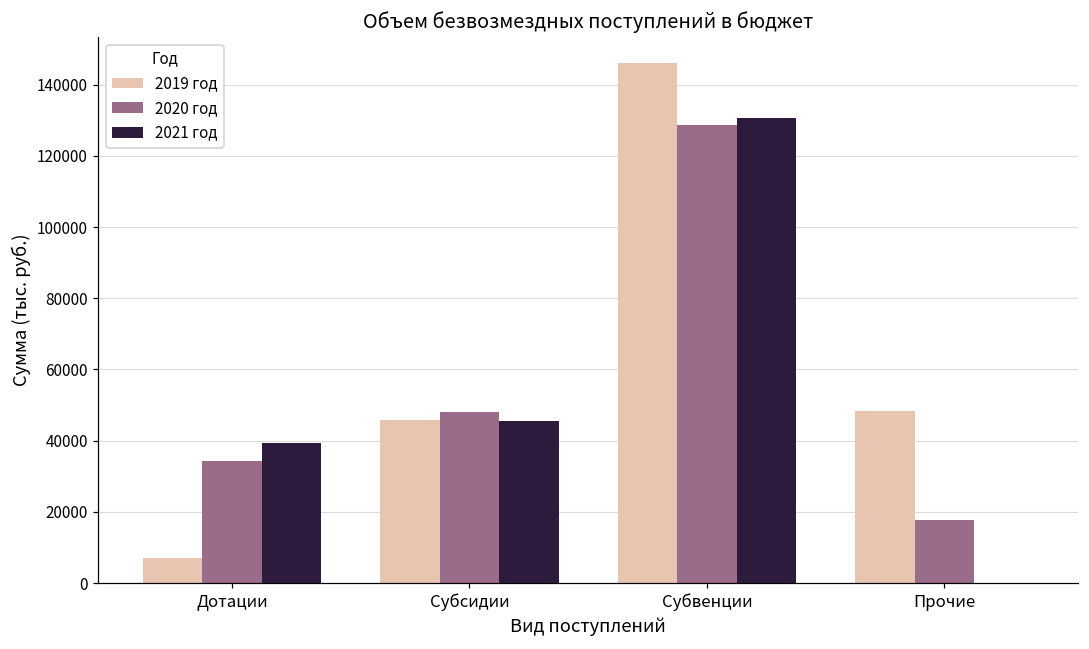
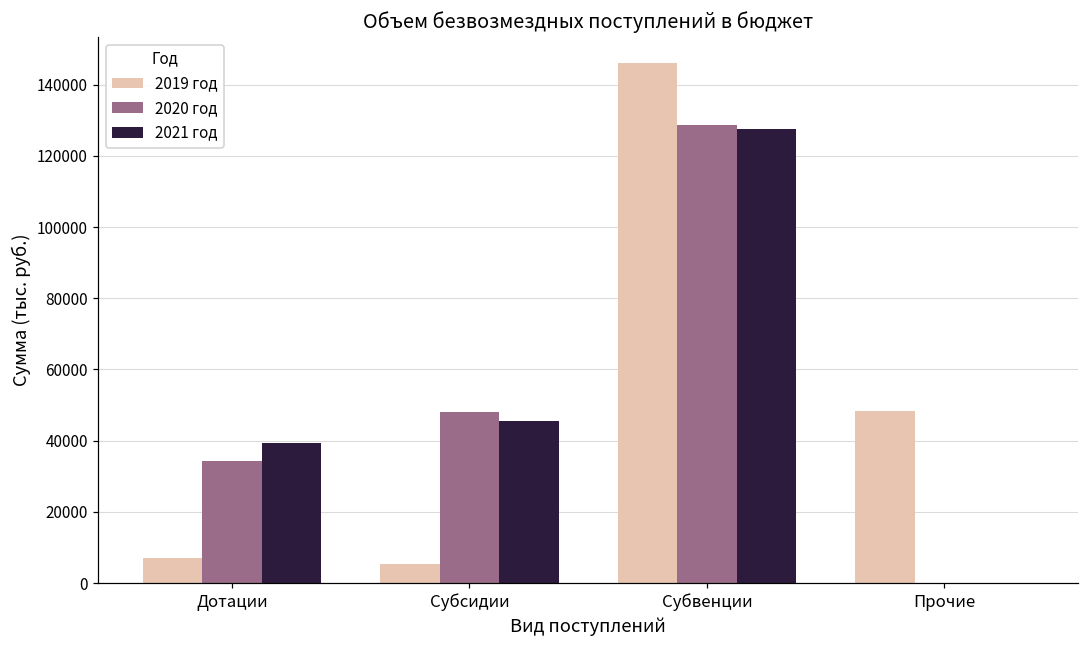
2019 год, Субсидии: 46000 -> 5000
2021 год, Субвенции: 131000 -> 128000
2020 год, Прочие: 18000 -> 0
